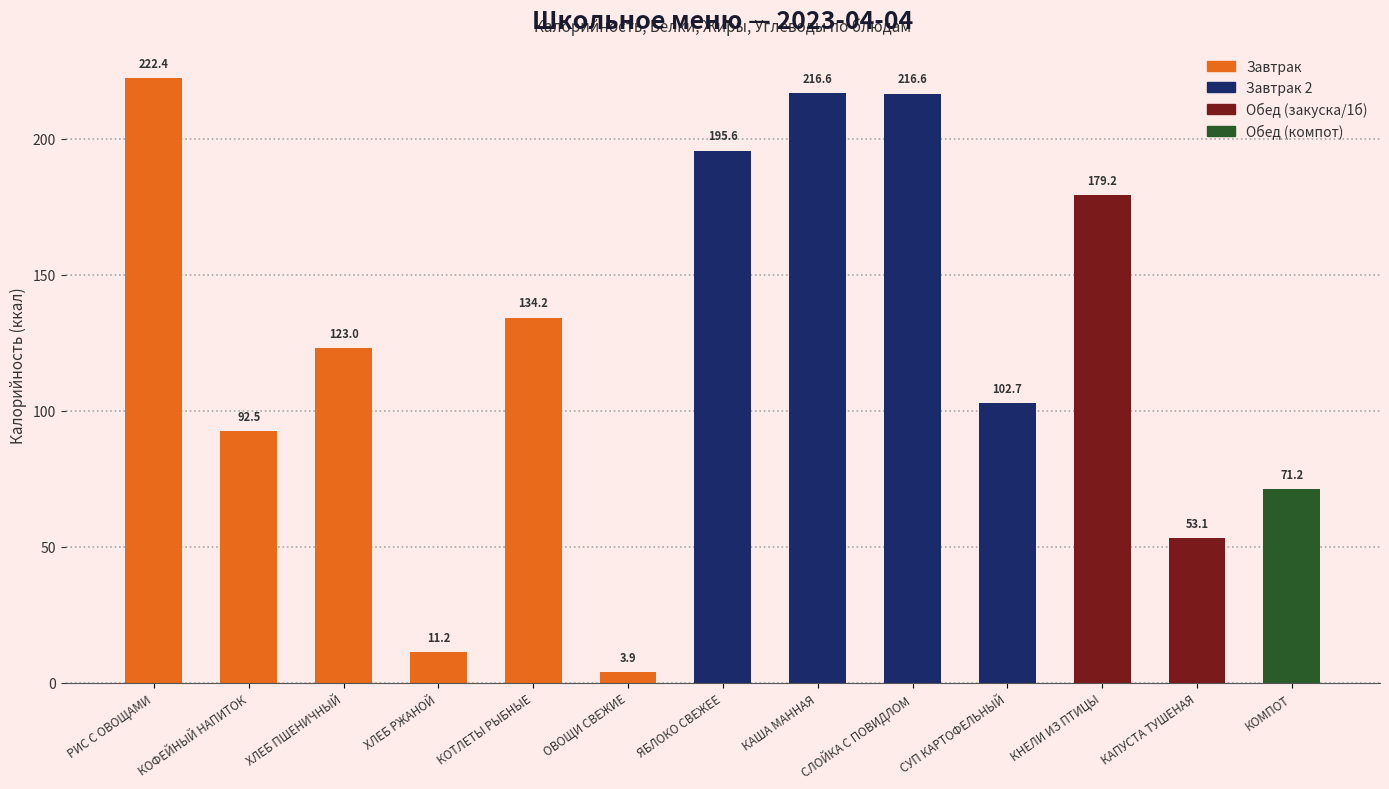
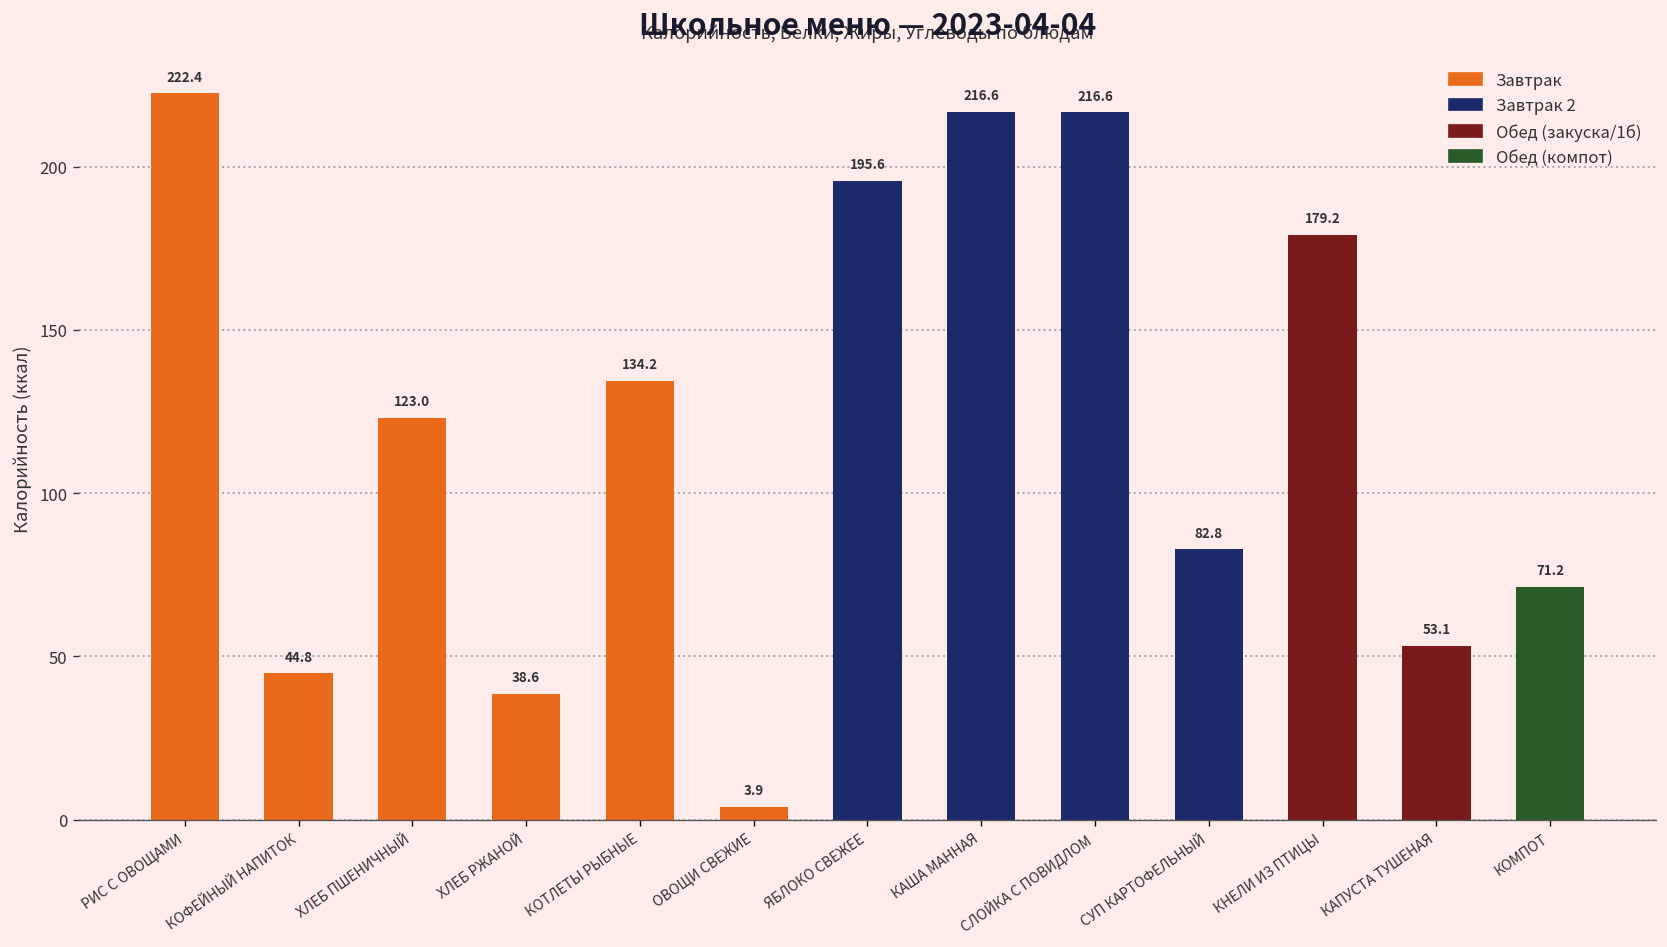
КОФЕЙНЫЙ НАПИТОК: 92.5 -> 44.8
ХЛЕБ РЖАНОЙ: 11.2 -> 38.6
СУП КАРТОФЕЛЬНЫЙ: 102.7 -> 82.8
